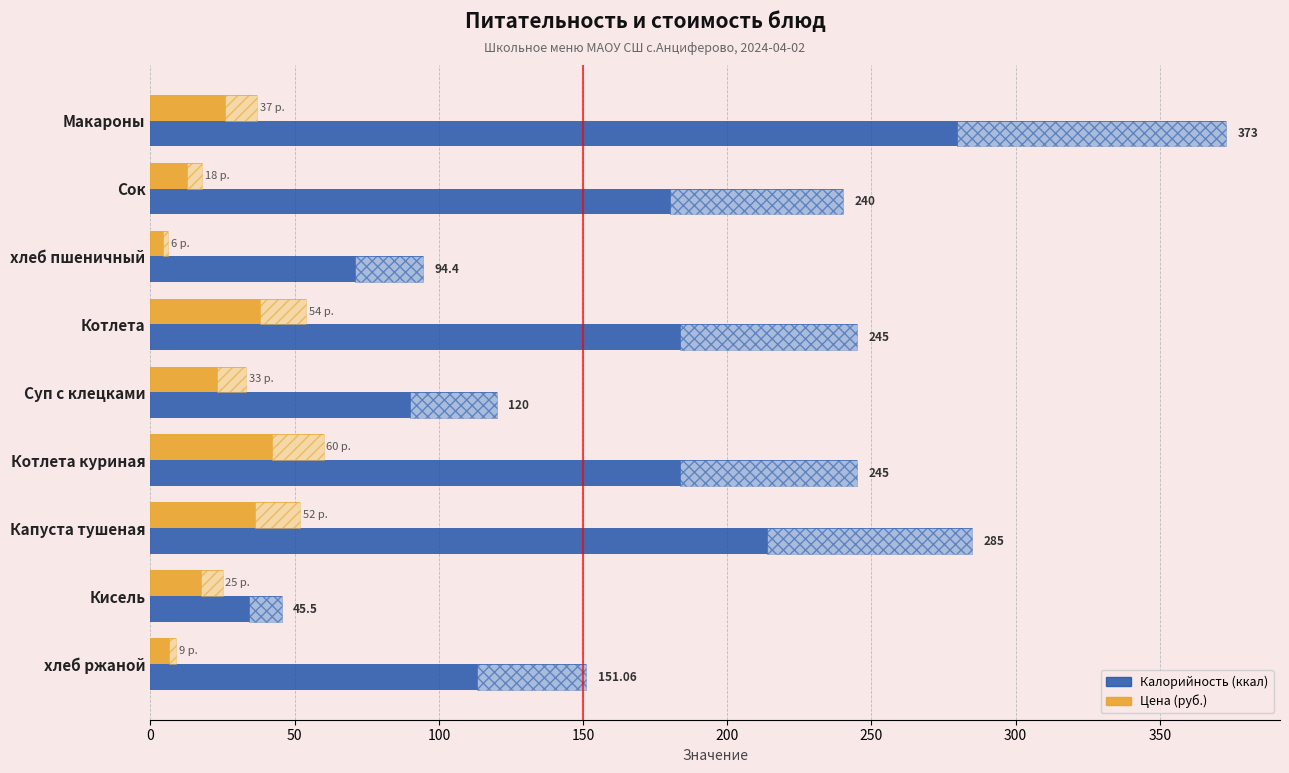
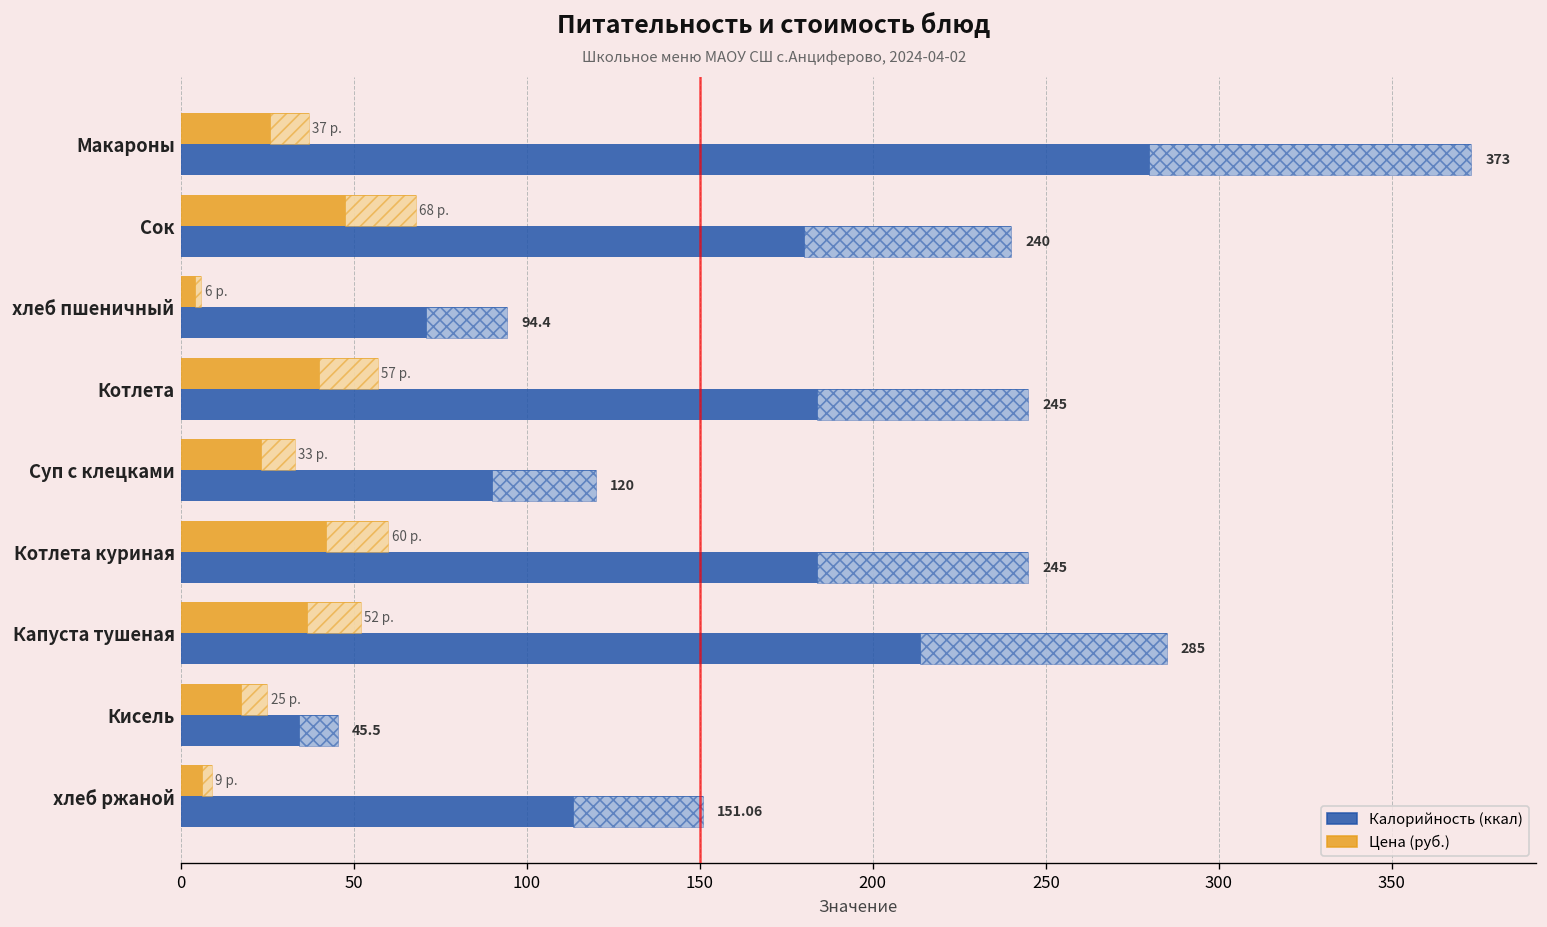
Цена (руб.), Сок: 18 -> 68
Цена (руб.), Котлета: 54 -> 57
